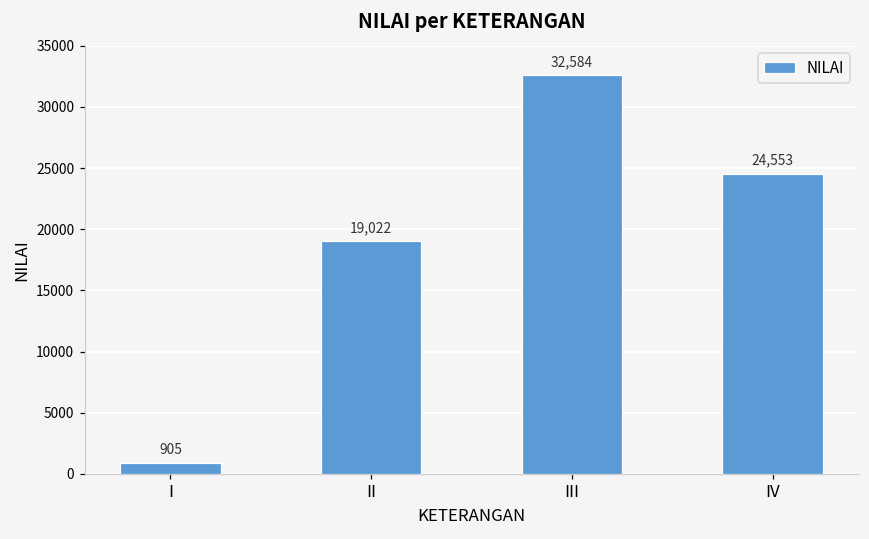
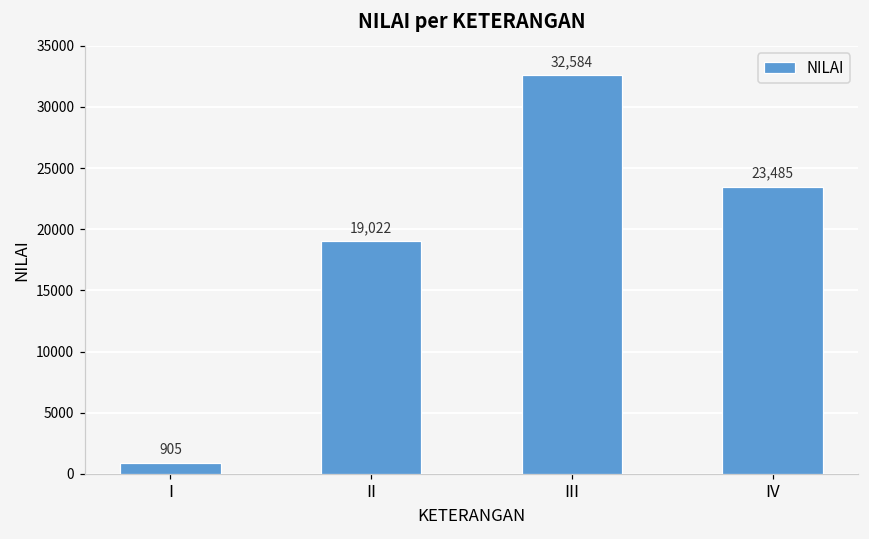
IV: 24,553 -> 23,485
